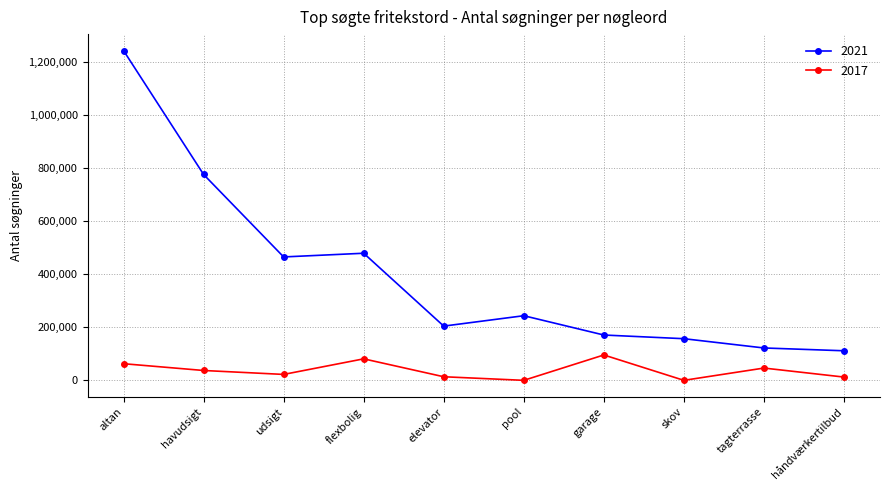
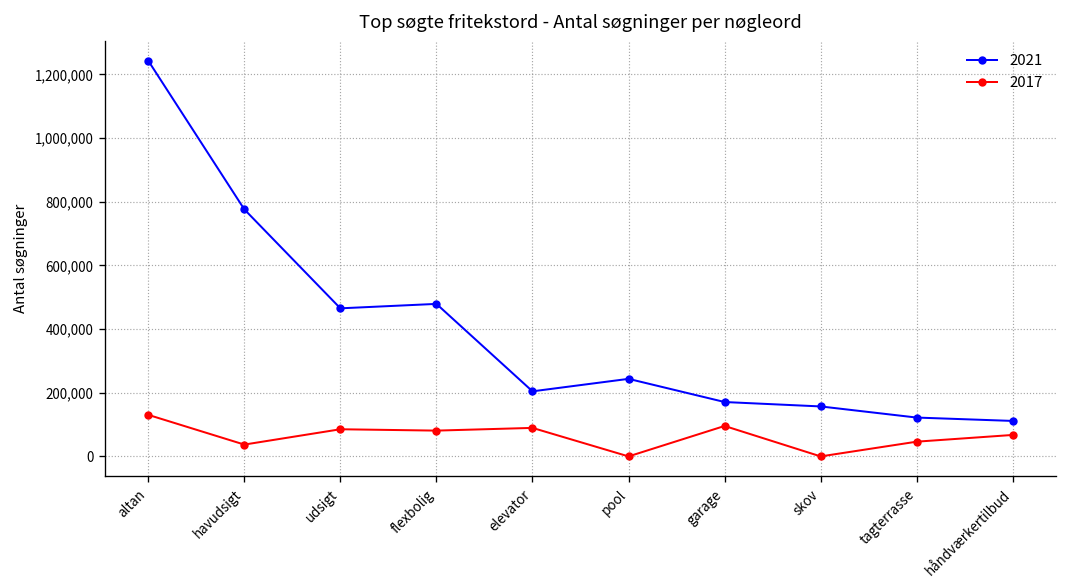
2017, altan: 60,000 -> 130,000
2017, udsigt: 20,000 -> 90,000
2017, elevator: 10,000 -> 90,000
2017, håndværkertilbud: 10,000 -> 70,000
